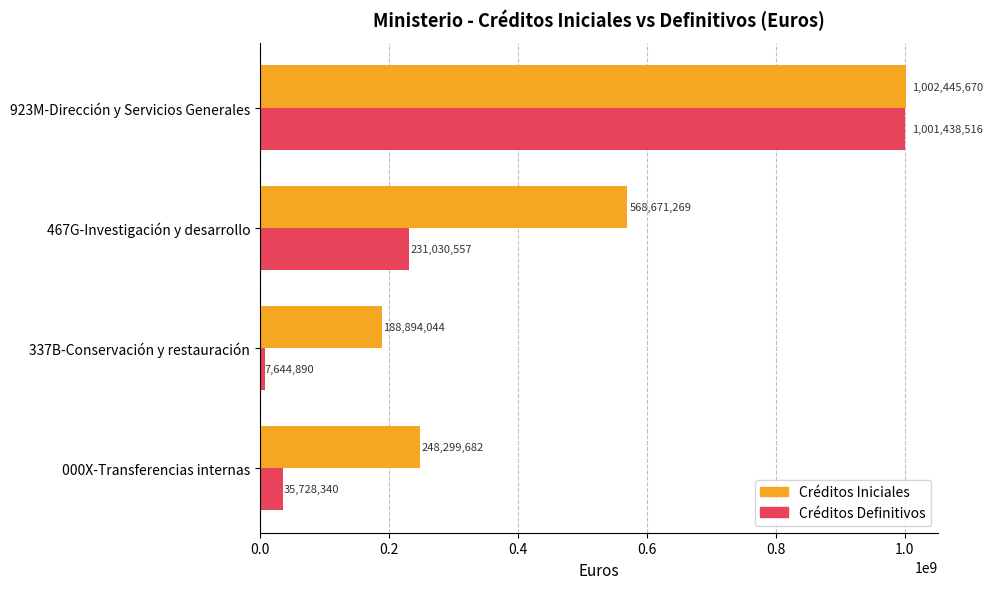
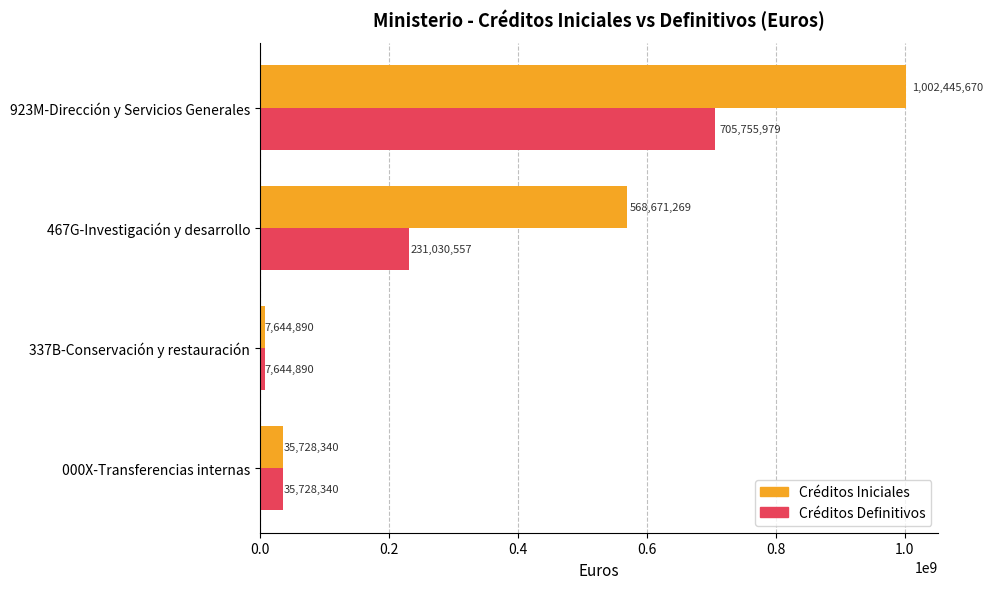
Créditos Definitivos, 923M-Dirección y Servicios Generales: 1,001,438,516 -> 705,755,979
Créditos Iniciales, 337B-Conservación y restauración: 188,894,044 -> 7,644,890
Créditos Iniciales, 000X-Transferencias internas: 248,299,682 -> 35,728,340
